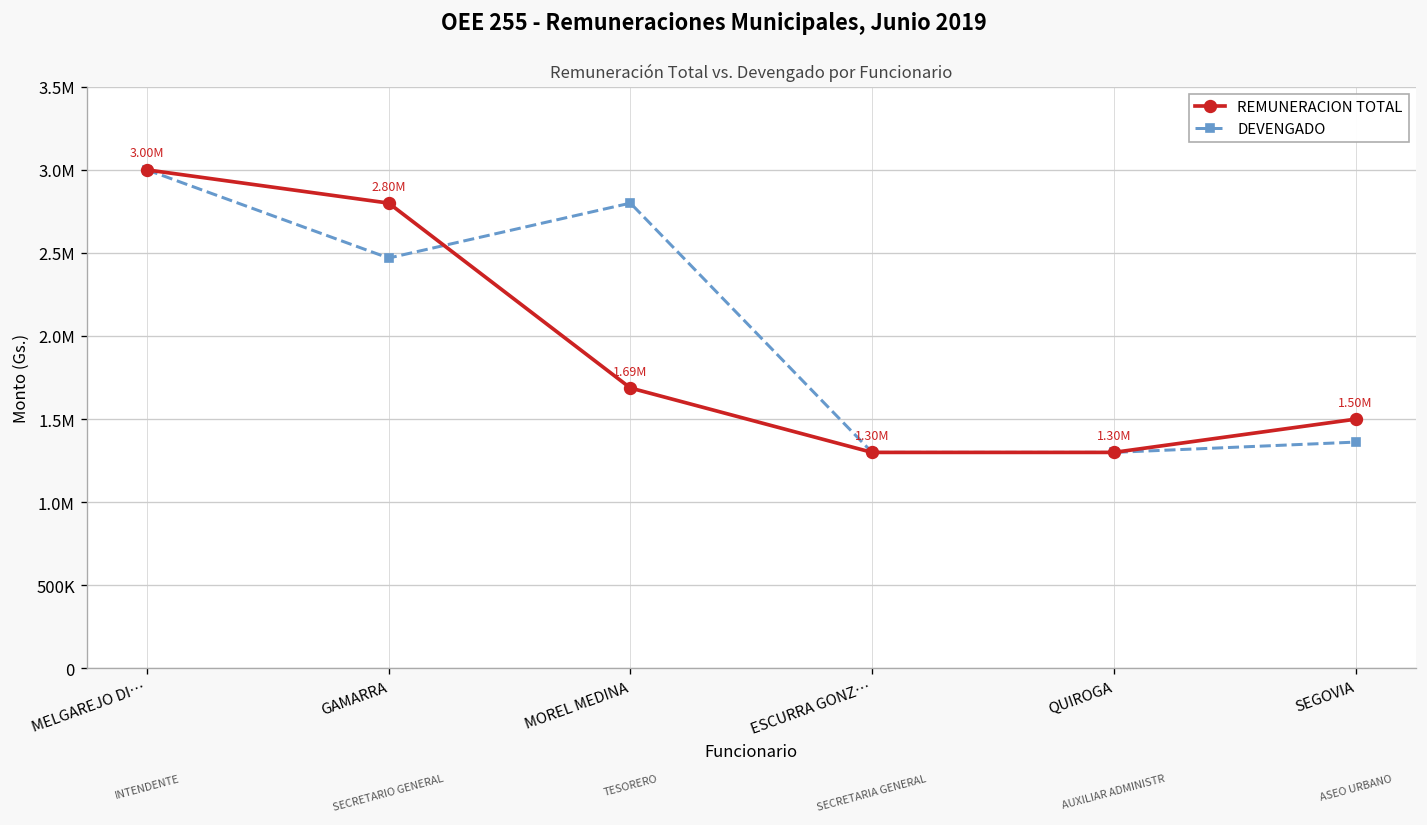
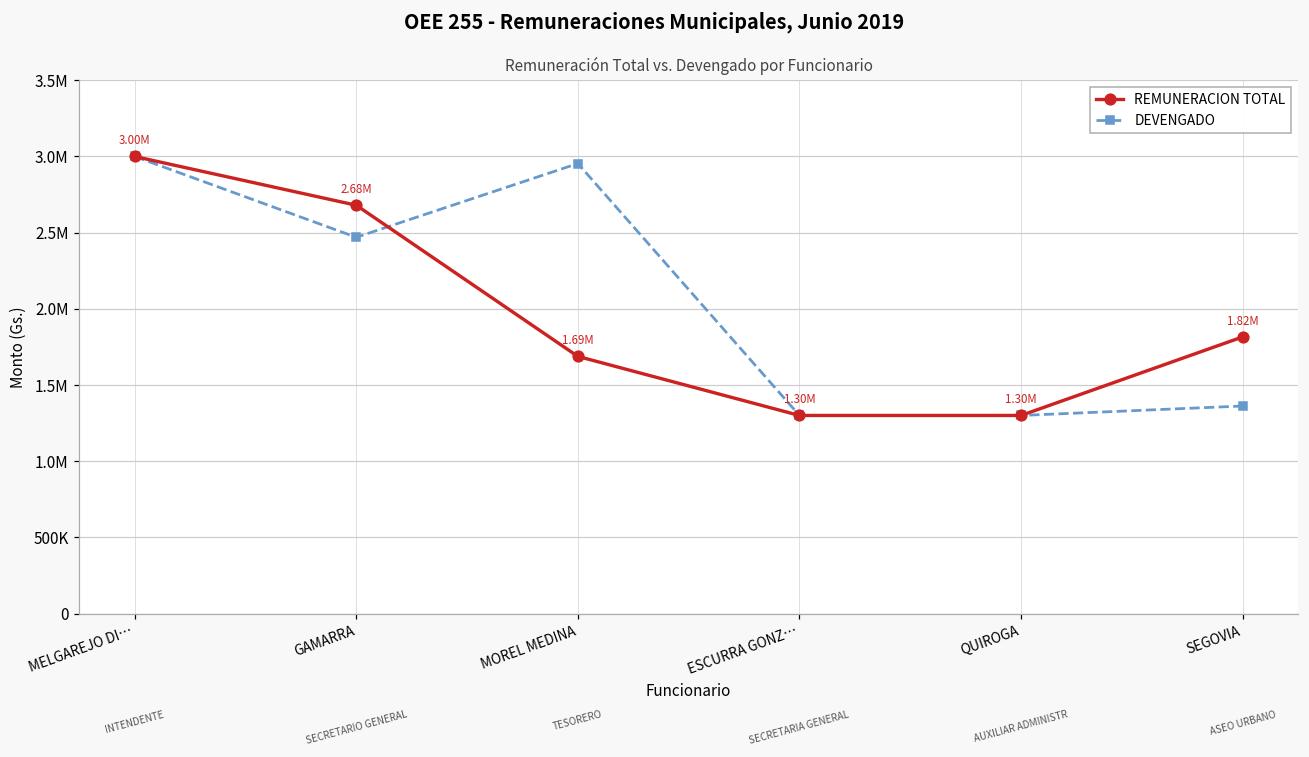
REMUNERACION TOTAL, GAMARRA: 2.80M -> 2.68M
DEVENGADO, MOREL MEDINA: 2800000 -> 2950000
REMUNERACION TOTAL, SEGOVIA: 1.50M -> 1.82M
